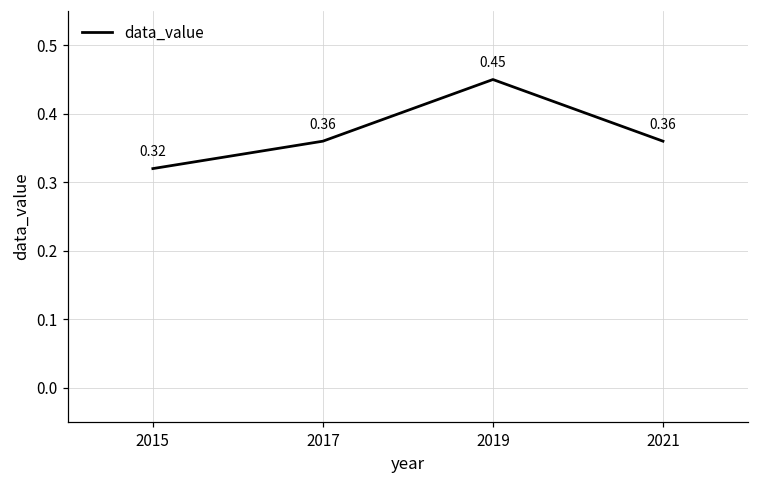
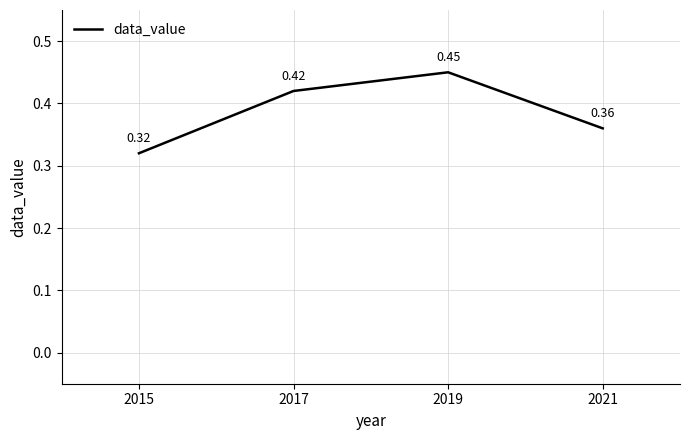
2017: 0.36 -> 0.42
